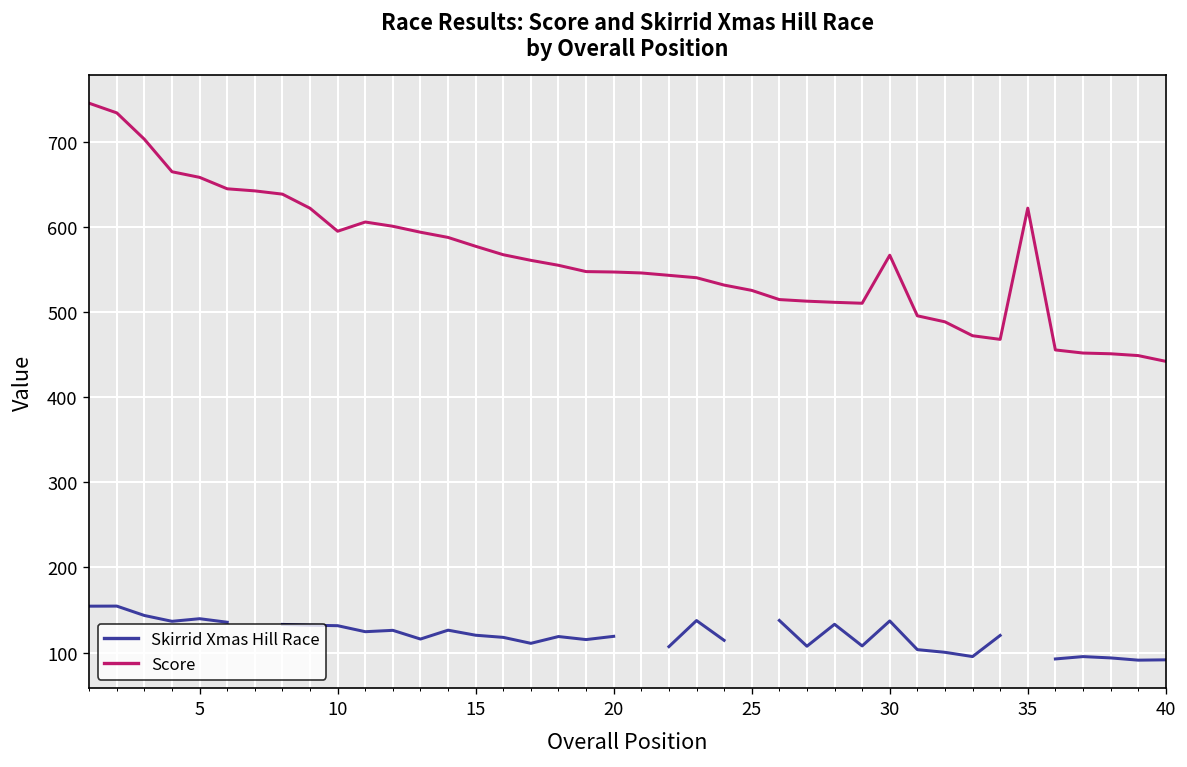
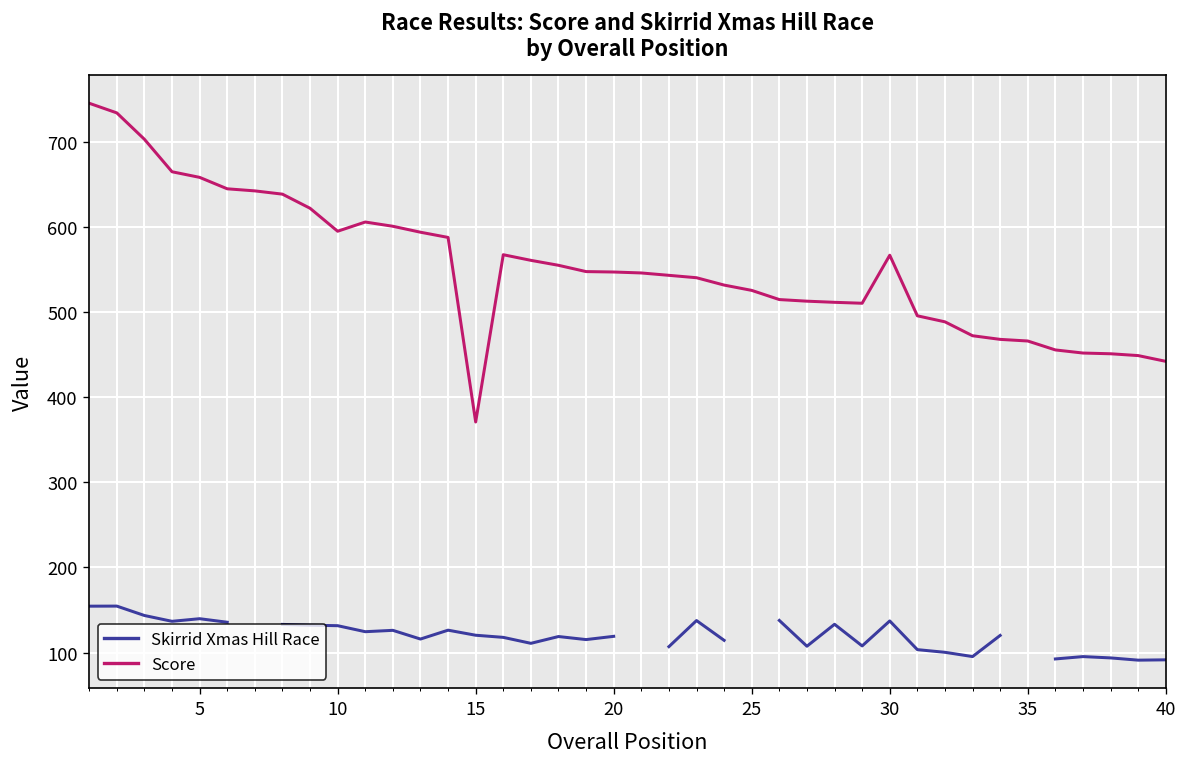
Score, 15: 580 -> 370
Score, 35: 620 -> 470
